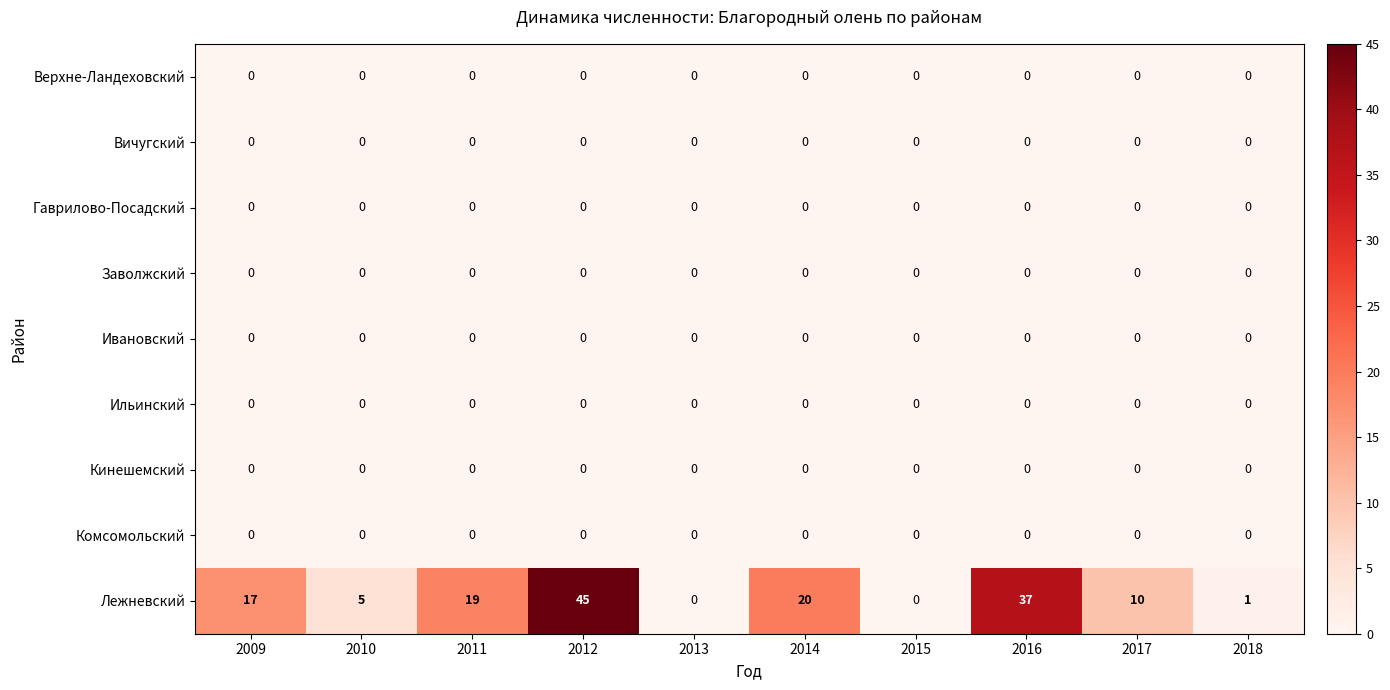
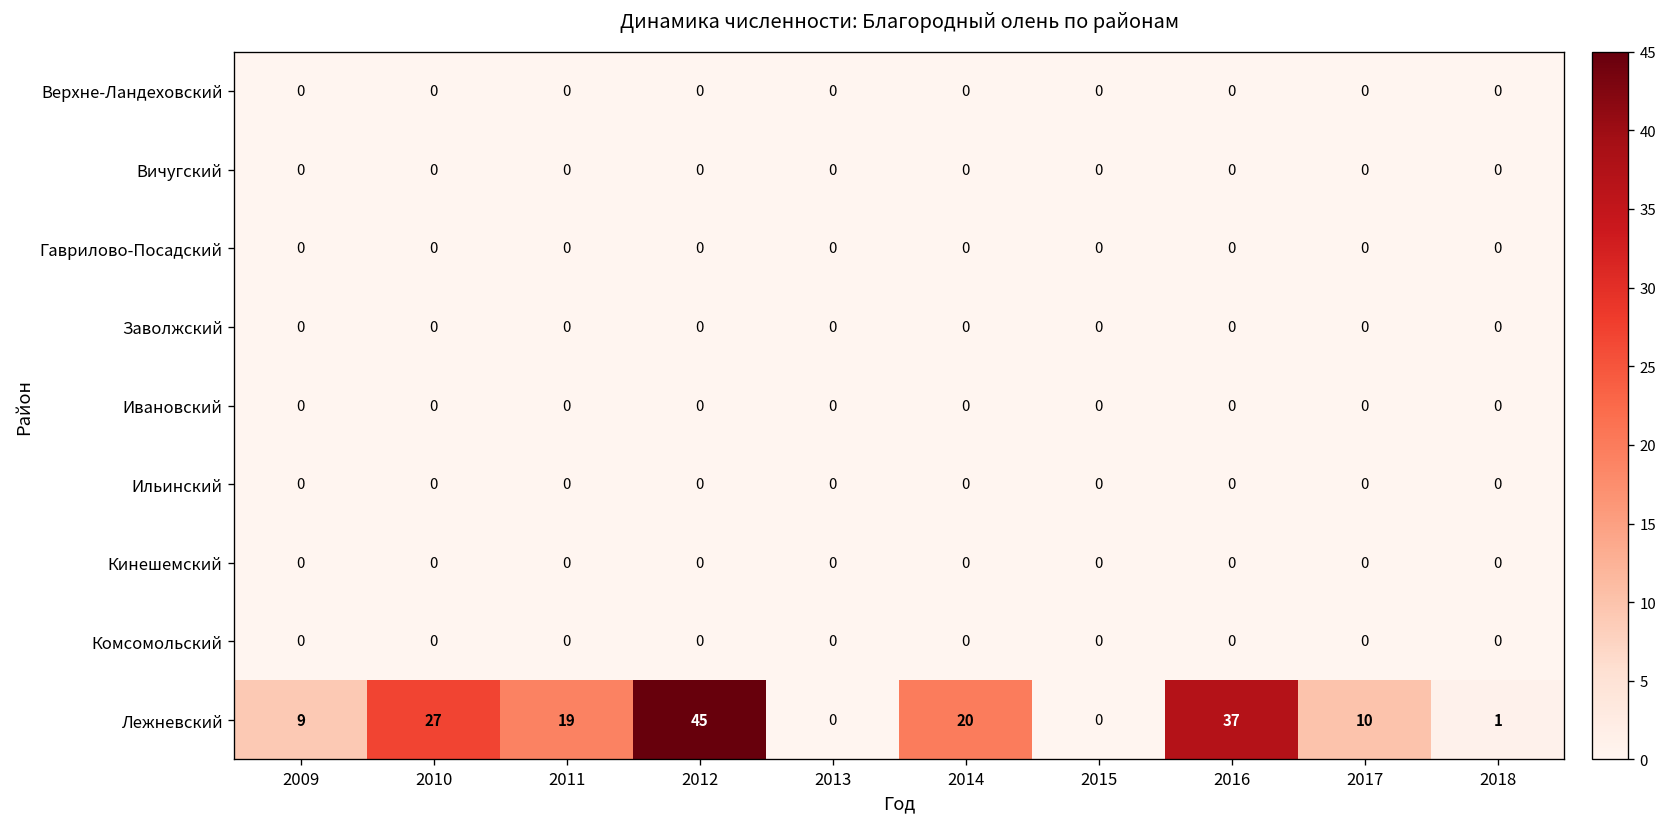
Лежневский, 2009: 17 -> 9
Лежневский, 2010: 5 -> 27
